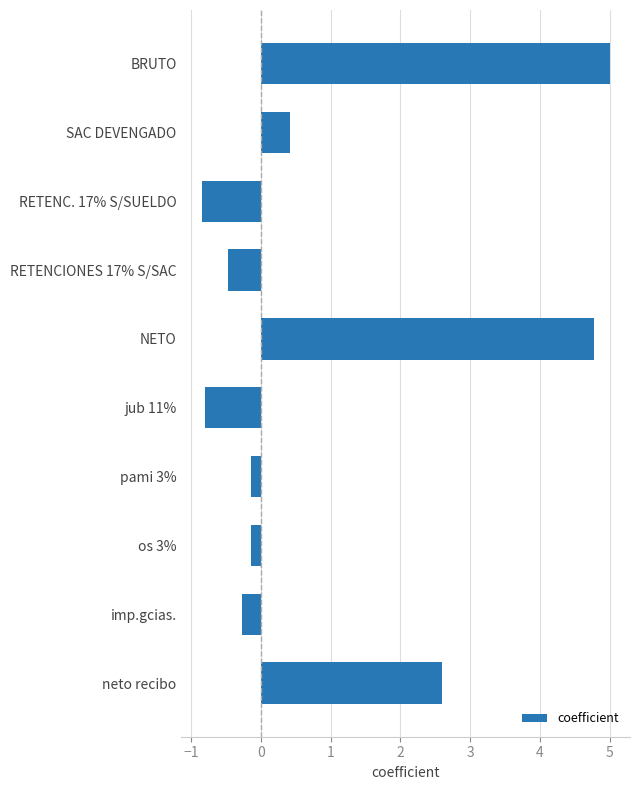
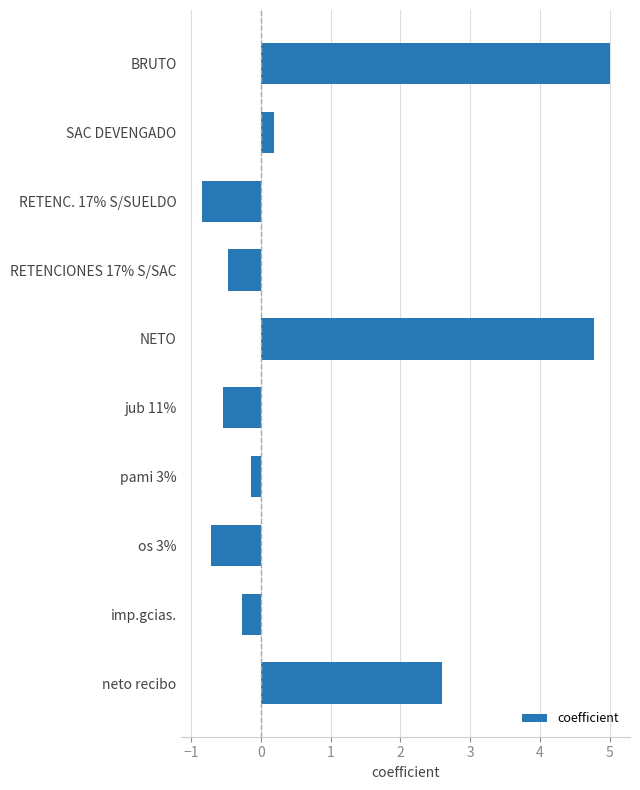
SAC DEVENGADO: 0.4 -> 0.2
jub 11%: -0.8 -> -0.6
os 3%: -0.2 -> -0.7
